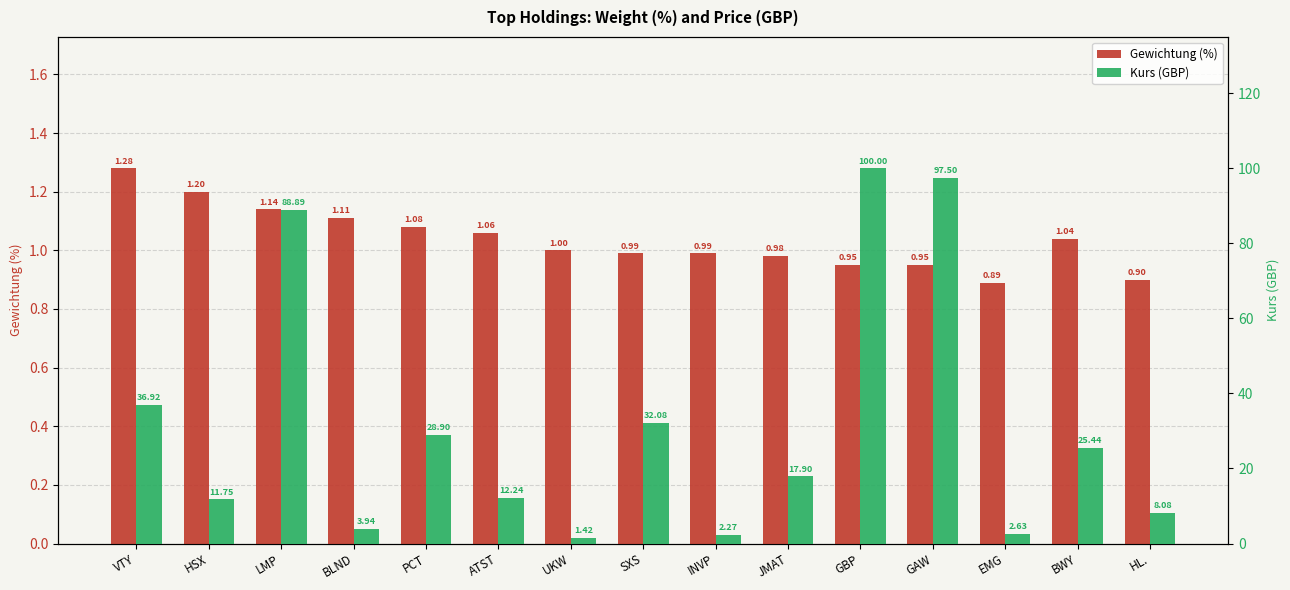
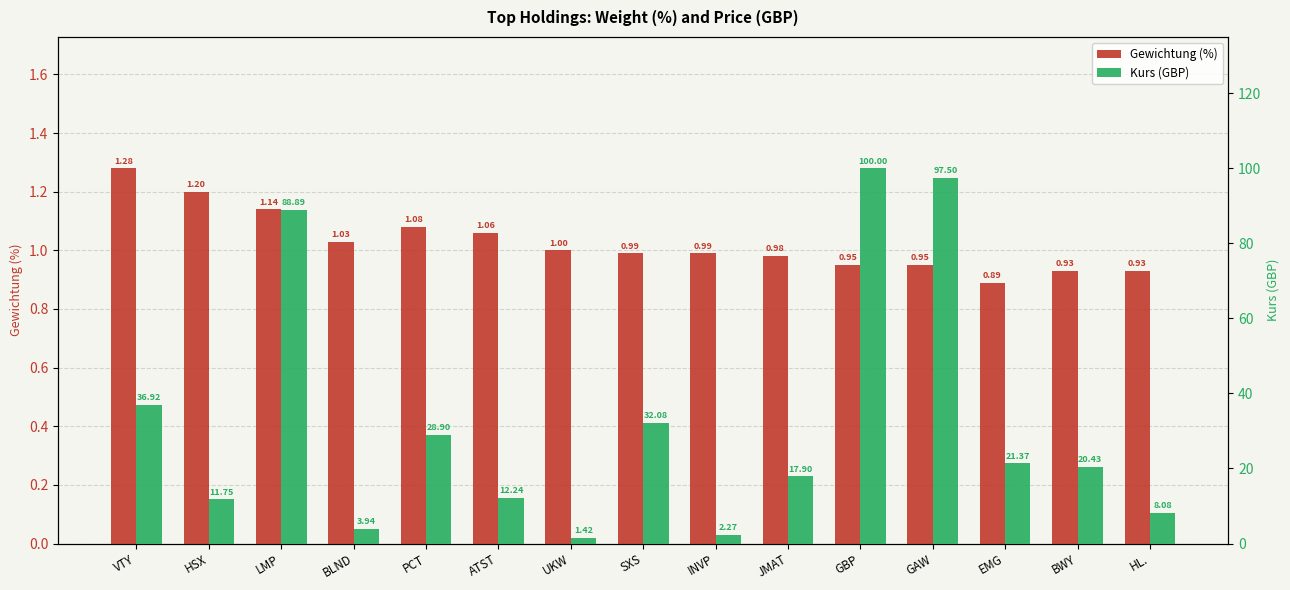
Gewichtung (%), BLND: 1.11 -> 1.03
Gewichtung (%), BWY: 1.04 -> 0.93
Gewichtung (%), HL.: 0.90 -> 0.93
Kurs (GBP), EMG: 2.63 -> 21.37
Kurs (GBP), BWY: 25.44 -> 20.43
